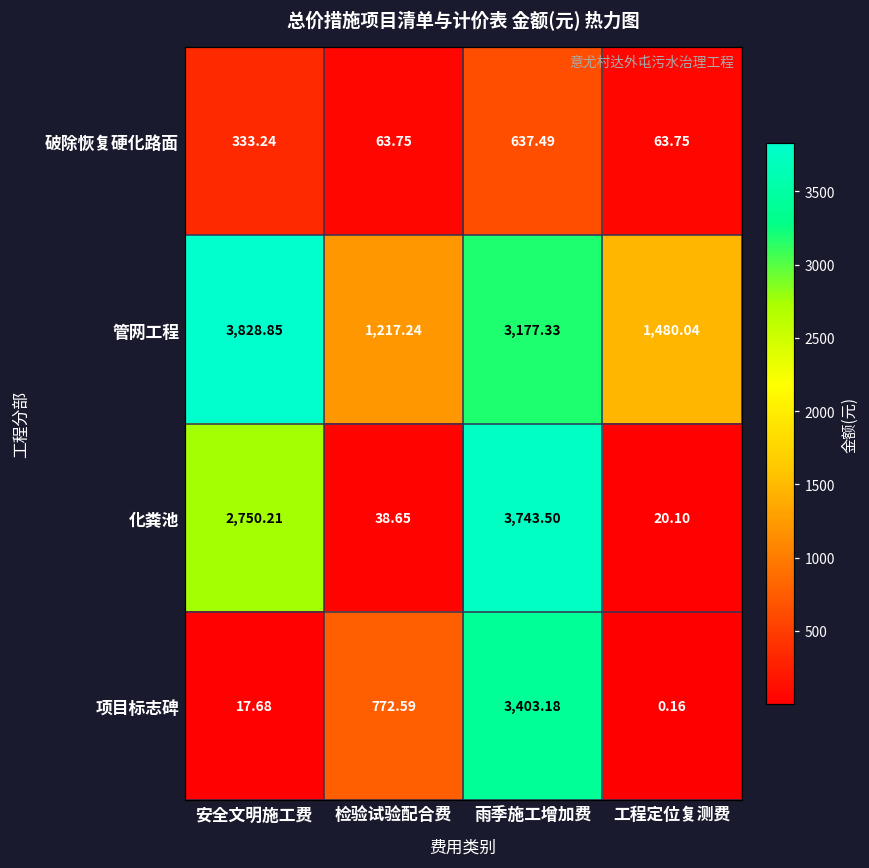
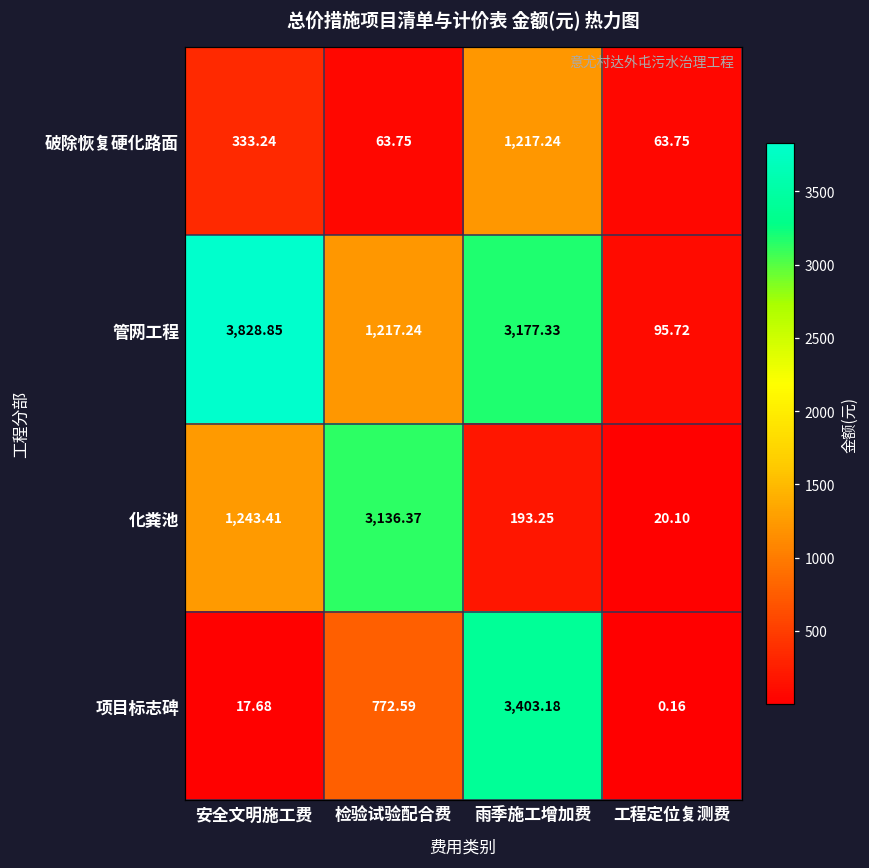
破除恢复硬化路面, 雨季施工增加费: 637.49 -> 1,217.24
管网工程, 工程定位复测费: 1,480.04 -> 95.72
化粪池, 安全文明施工费: 2,750.21 -> 1,243.41
化粪池, 检验试验配合费: 38.65 -> 3,136.37
化粪池, 雨季施工增加费: 3,743.50 -> 193.25
